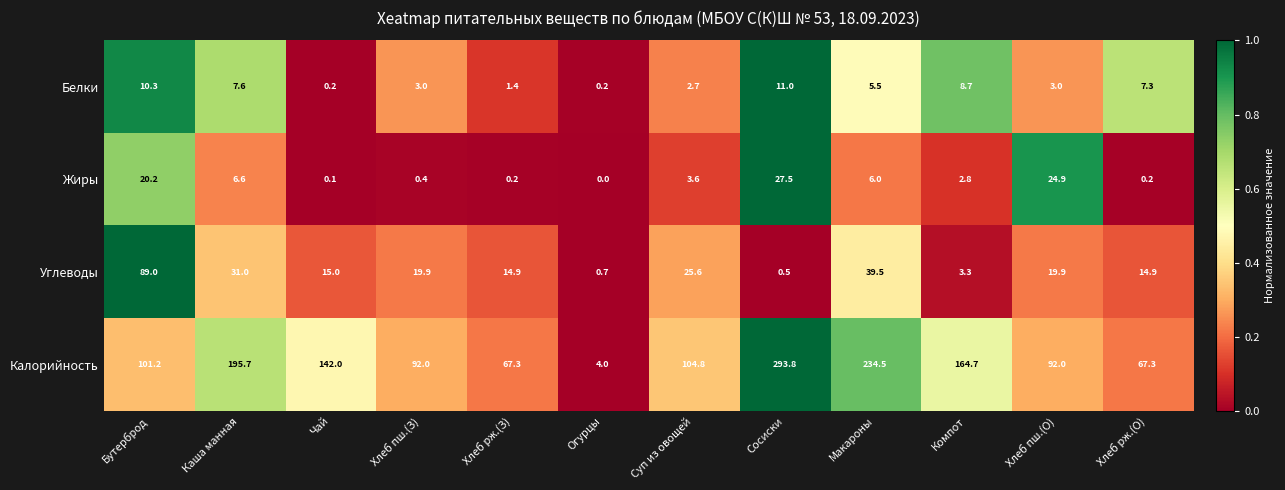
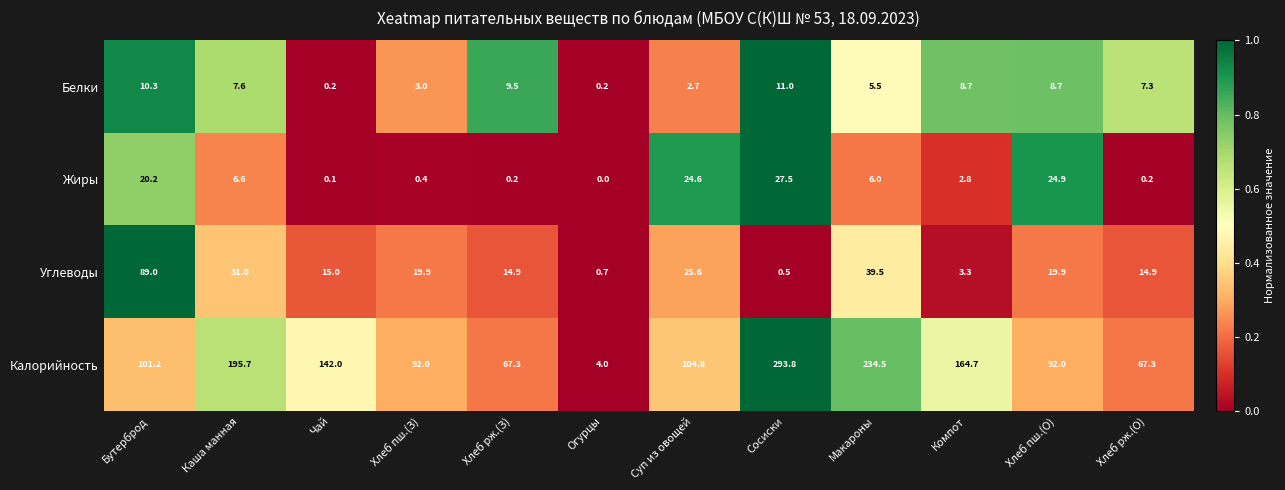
Белки, Хлеб рж.(З): 1.4 -> 9.5
Белки, Хлеб пш.(О): 3.0 -> 8.7
Жиры, Суп из овощей: 3.6 -> 24.6
